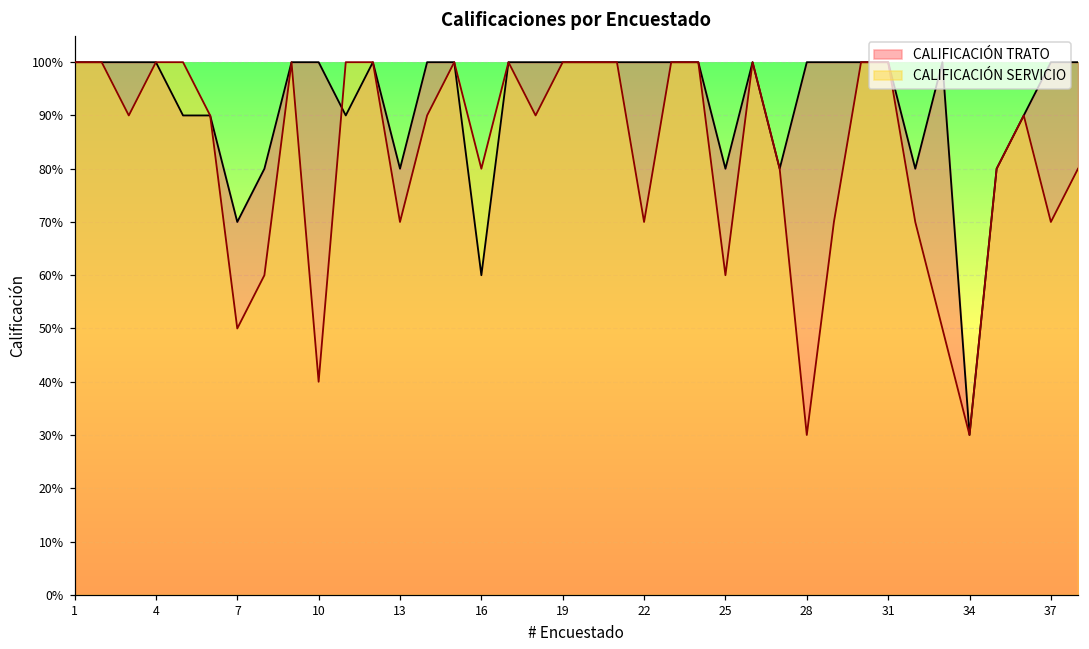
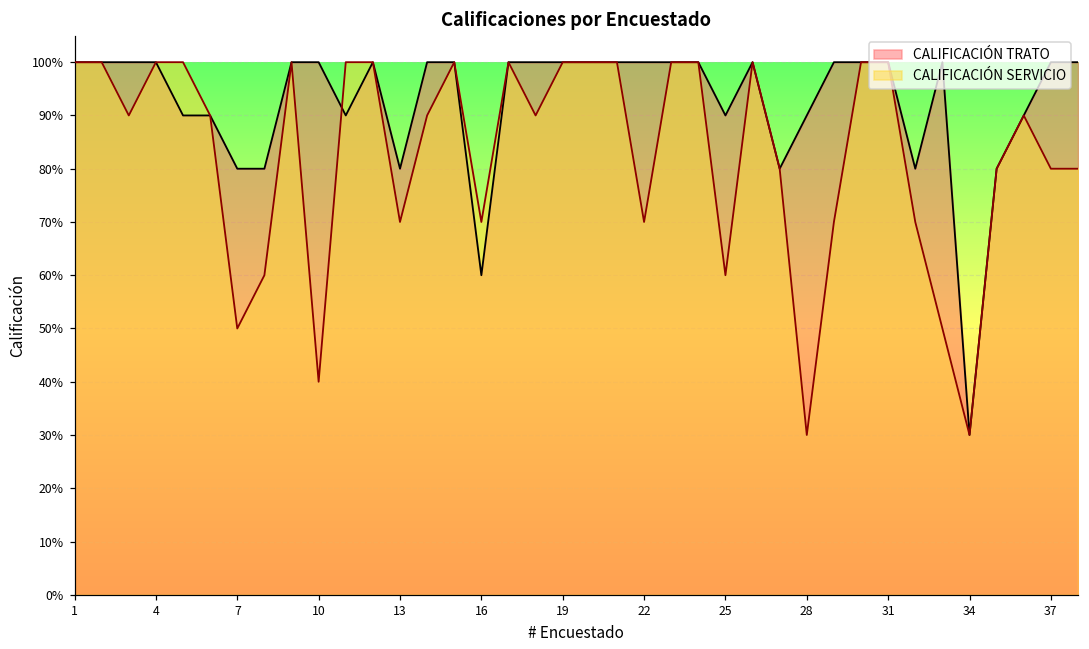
CALIFICACIÓN TRATO, 7: 70% -> 80%
CALIFICACIÓN SERVICIO, 16: 80% -> 70%
CALIFICACIÓN TRATO, 25: 80% -> 90%
CALIFICACIÓN TRATO, 28: 100% -> 90%
CALIFICACIÓN SERVICIO, 37: 70% -> 80%
